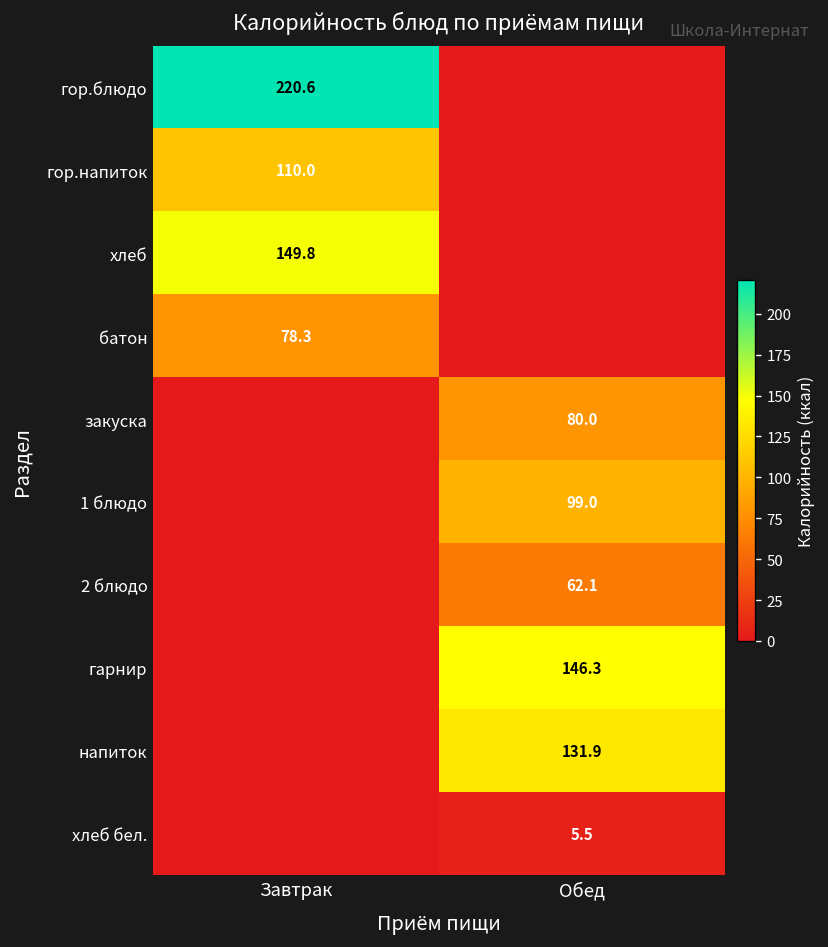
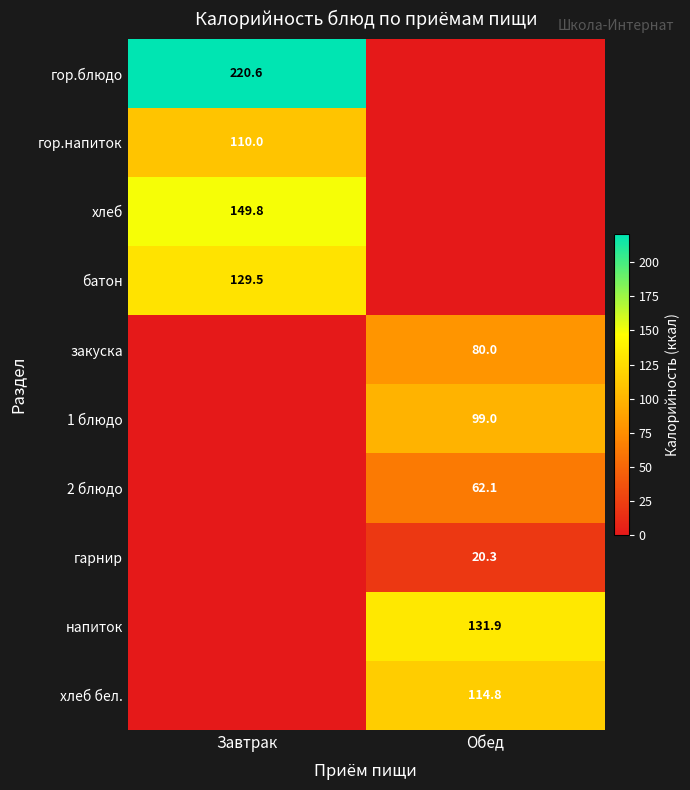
батон, Завтрак: 78.3 -> 129.5
гарнир, Обед: 146.3 -> 20.3
хлеб бел., Обед: 5.5 -> 114.8
